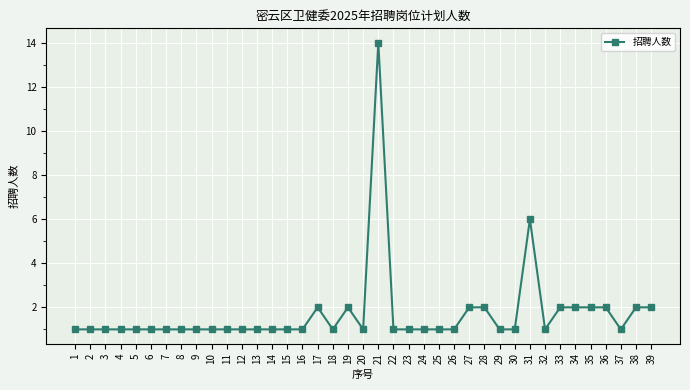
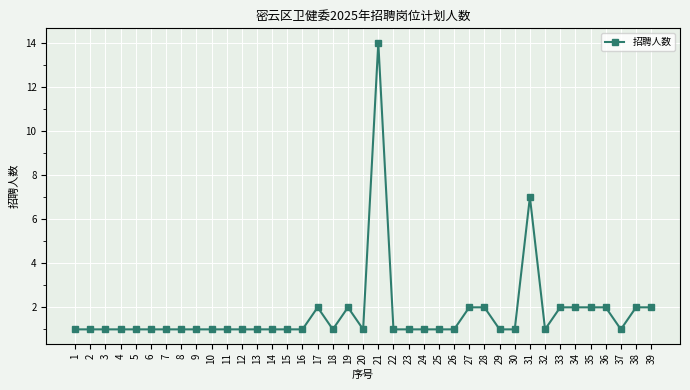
31: 6 -> 7
